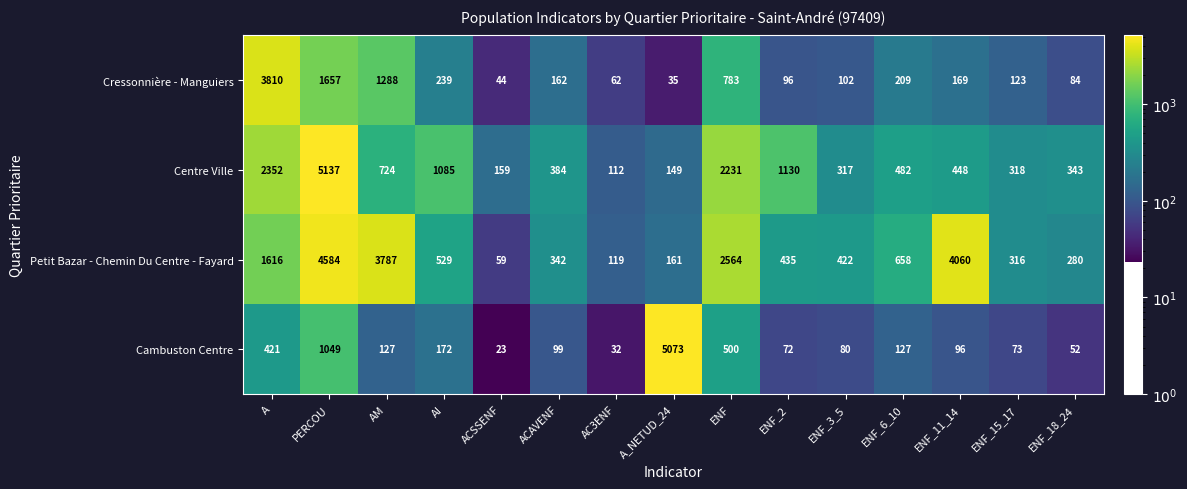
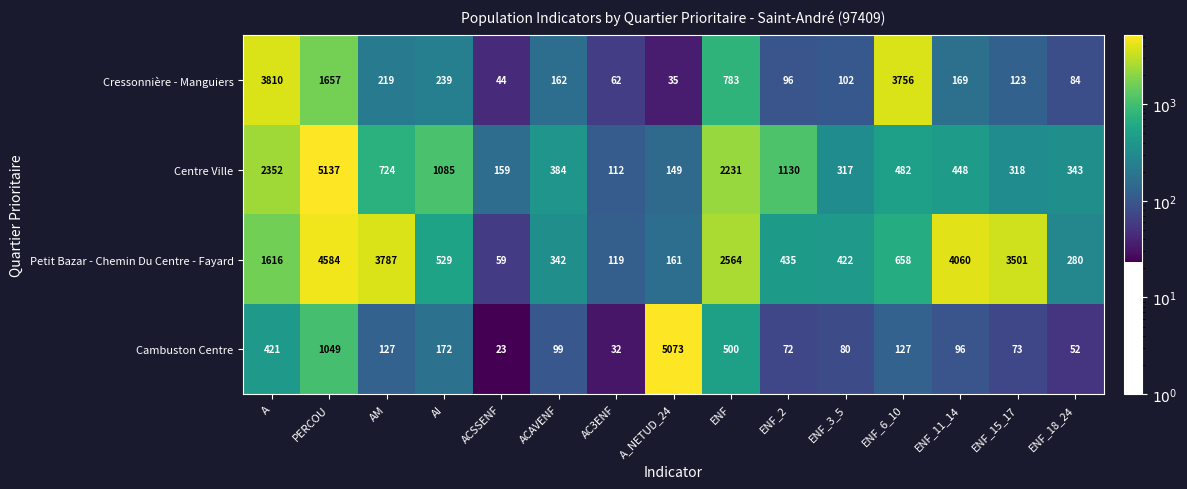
Cressonnière - Manguiers, AM: 1288 -> 219
Cressonnière - Manguiers, ENF_6_10: 209 -> 3756
Petit Bazar - Chemin Du Centre - Fayard, ENF_15_17: 316 -> 3501
